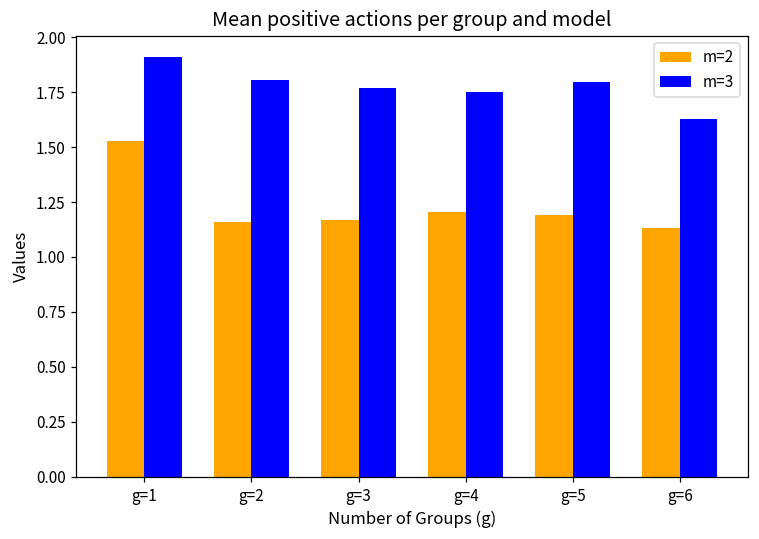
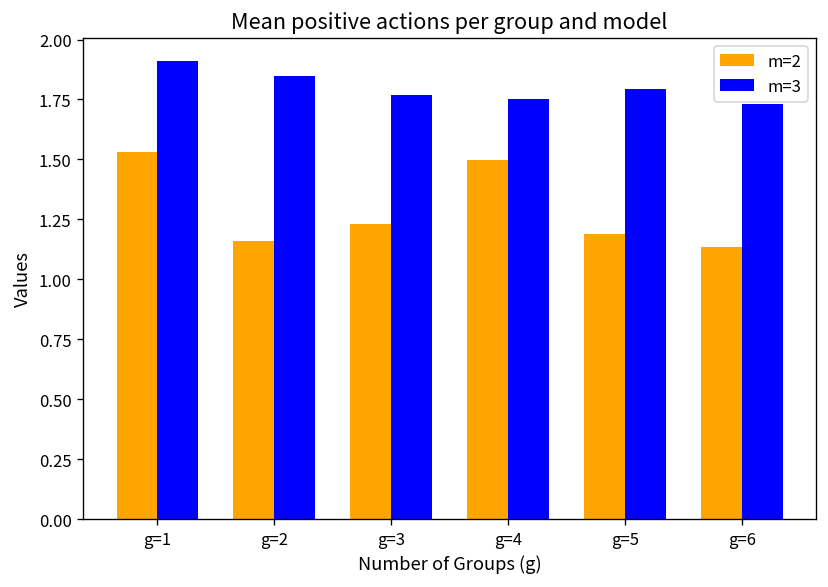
m=3, g=2: 1.81 -> 1.85
m=2, g=3: 1.17 -> 1.23
m=2, g=4: 1.21 -> 1.50
m=3, g=6: 1.63 -> 1.73
